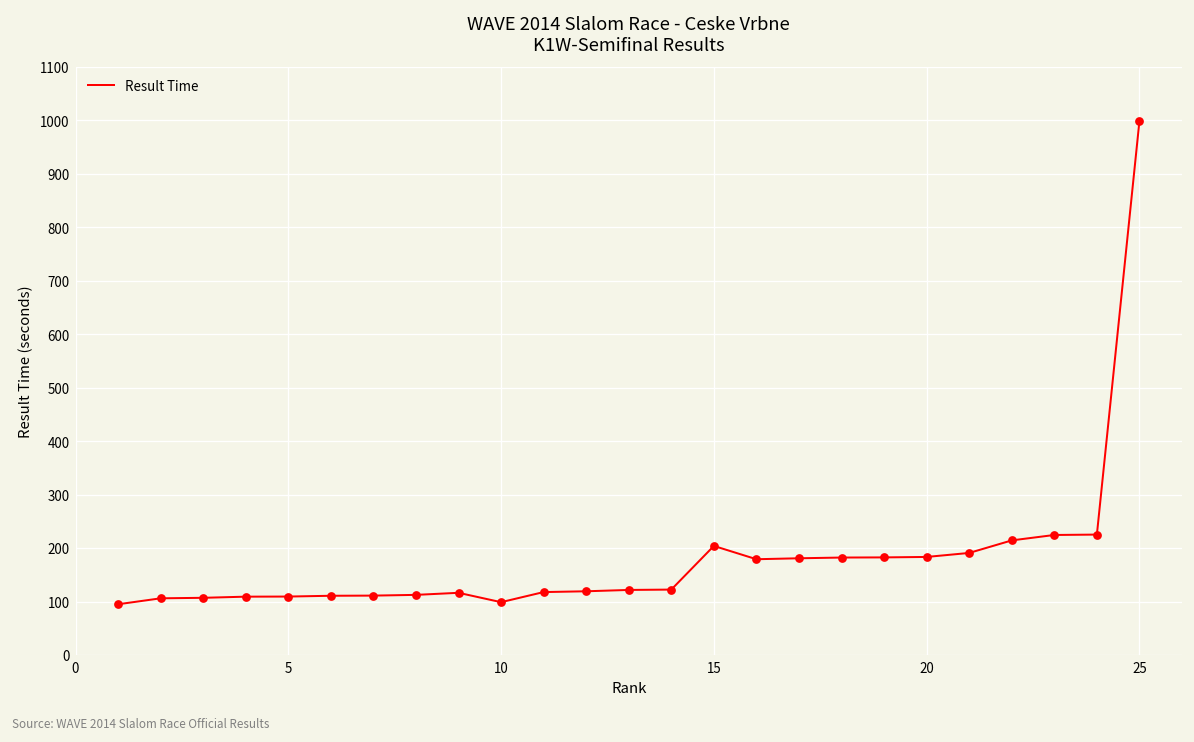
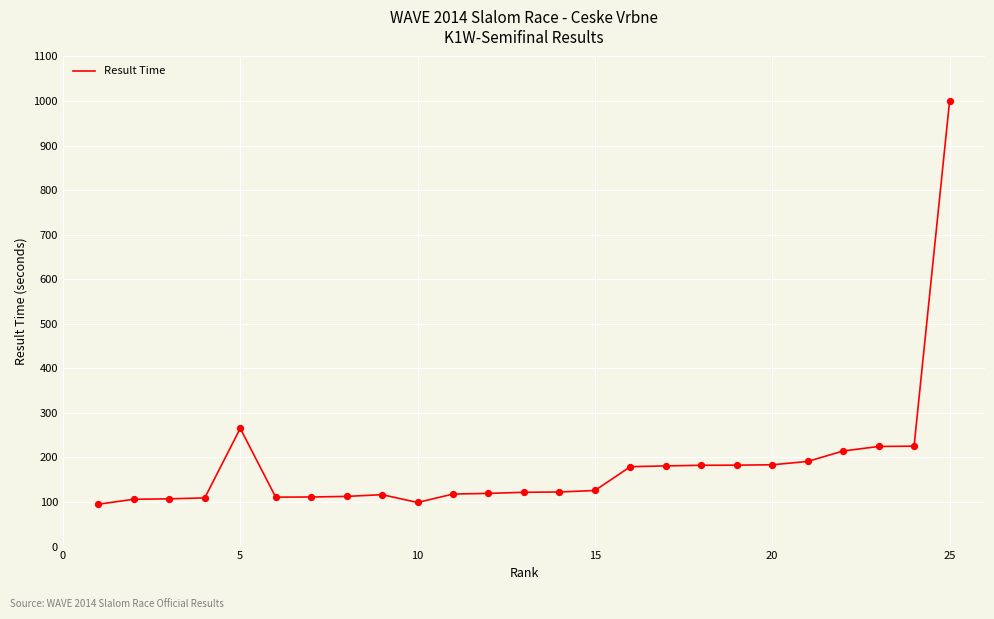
5: 110 -> 270
15: 200 -> 130
